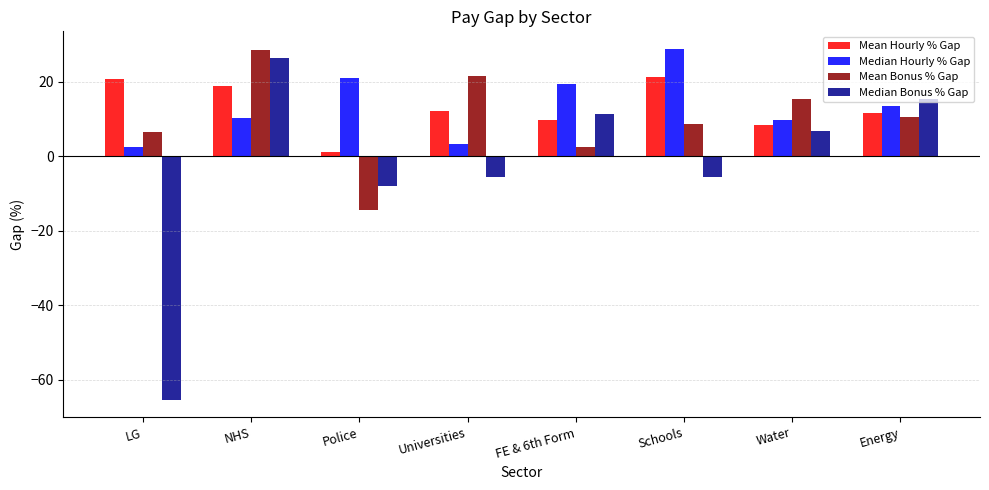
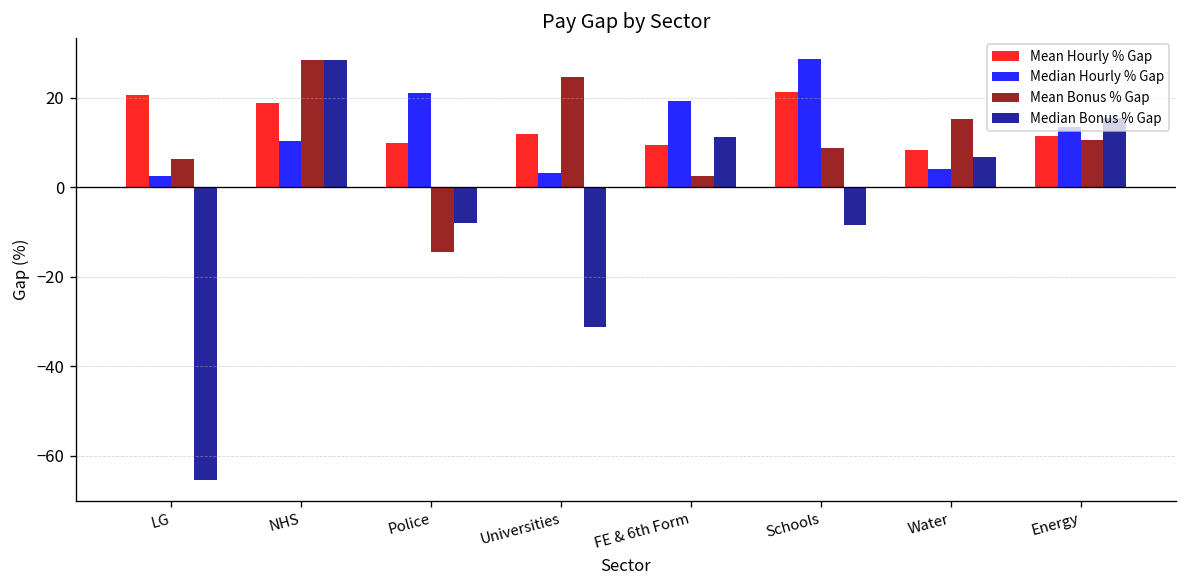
Median Bonus % Gap, NHS: 26 -> 28
Mean Hourly % Gap, Police: 1 -> 10
Mean Bonus % Gap, Universities: 21 -> 25
Median Bonus % Gap, Universities: -5 -> -31
Median Bonus % Gap, Schools: -6 -> -8
Median Hourly % Gap, Water: 10 -> 4
